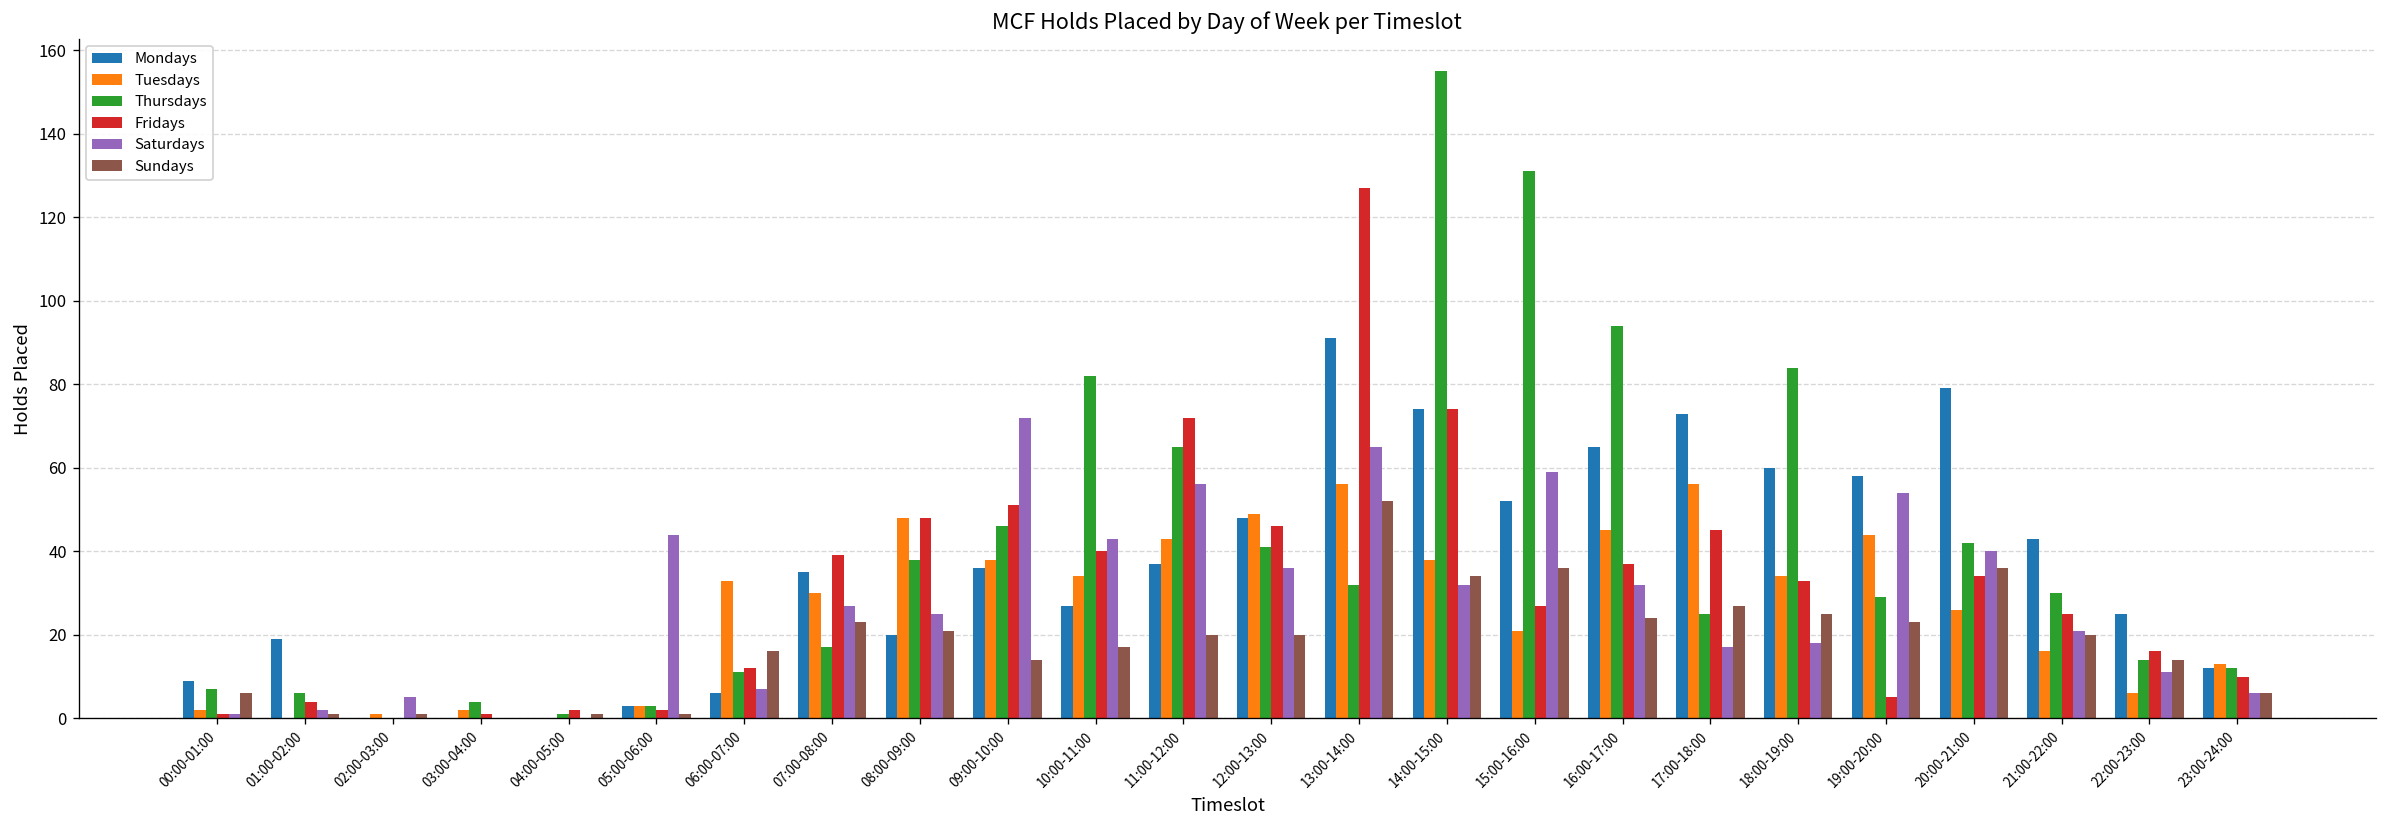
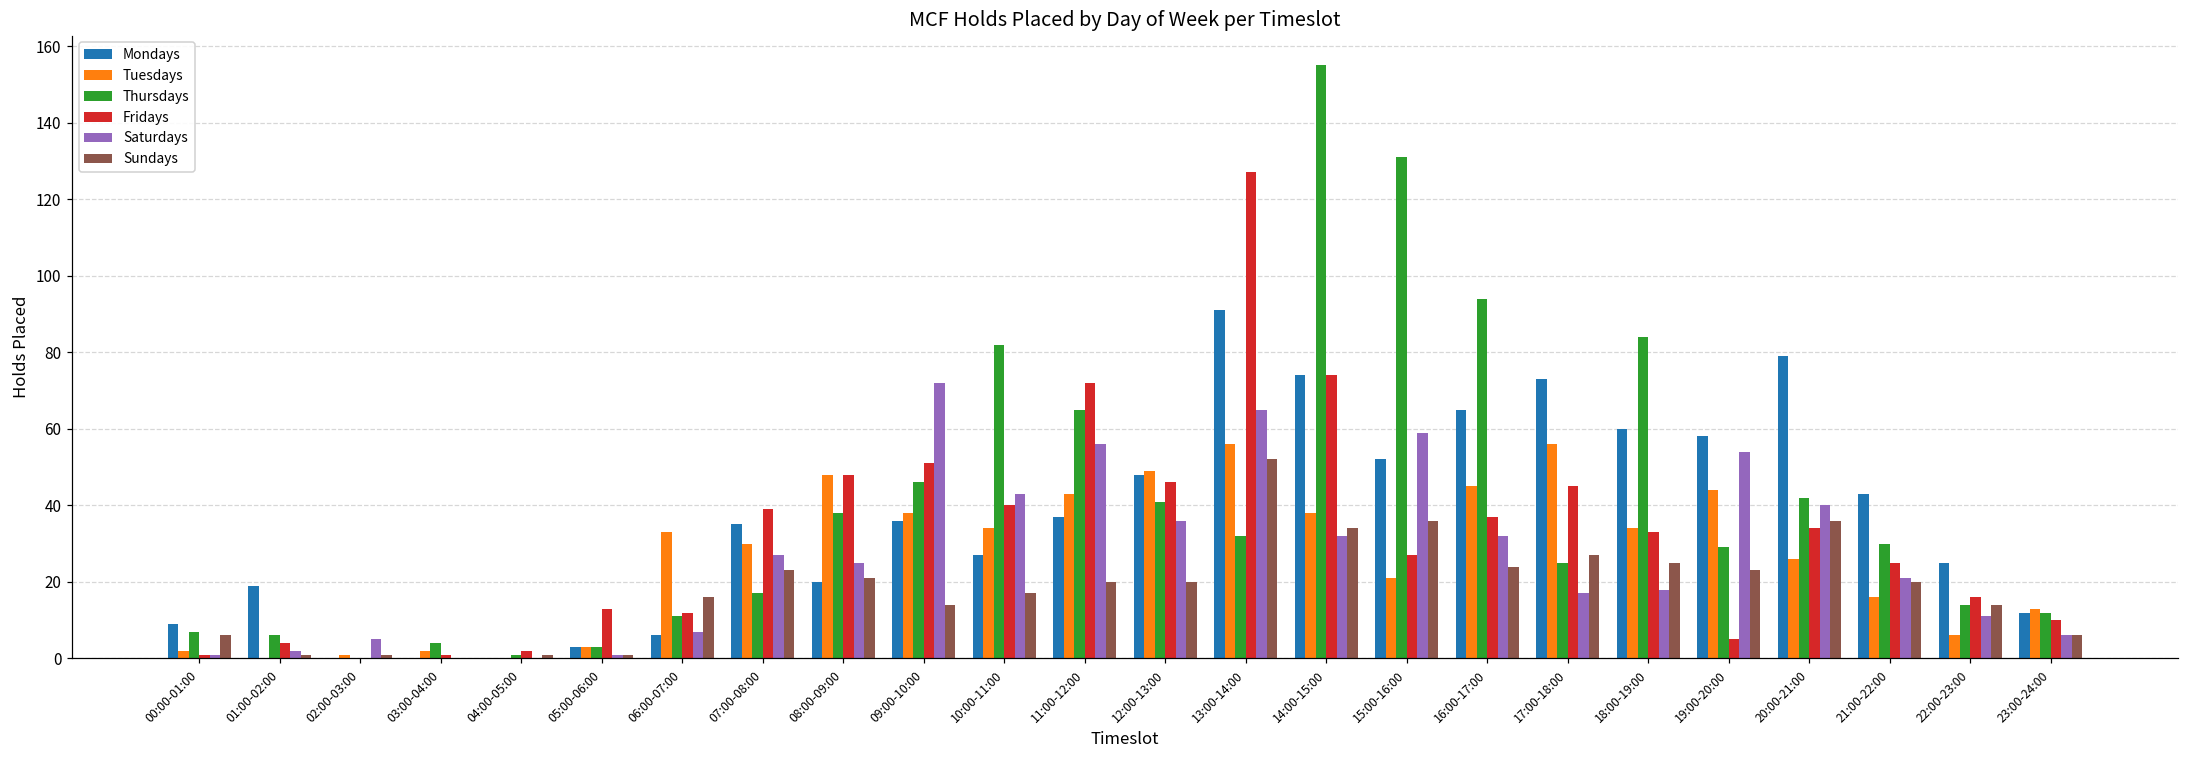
Fridays, 05:00-06:00: 2 -> 13
Saturdays, 05:00-06:00: 44 -> 1
